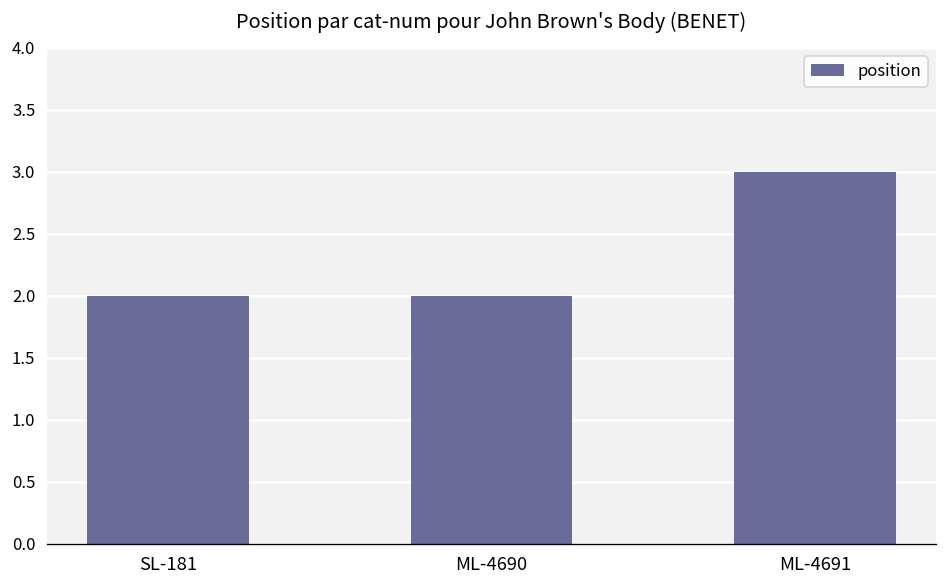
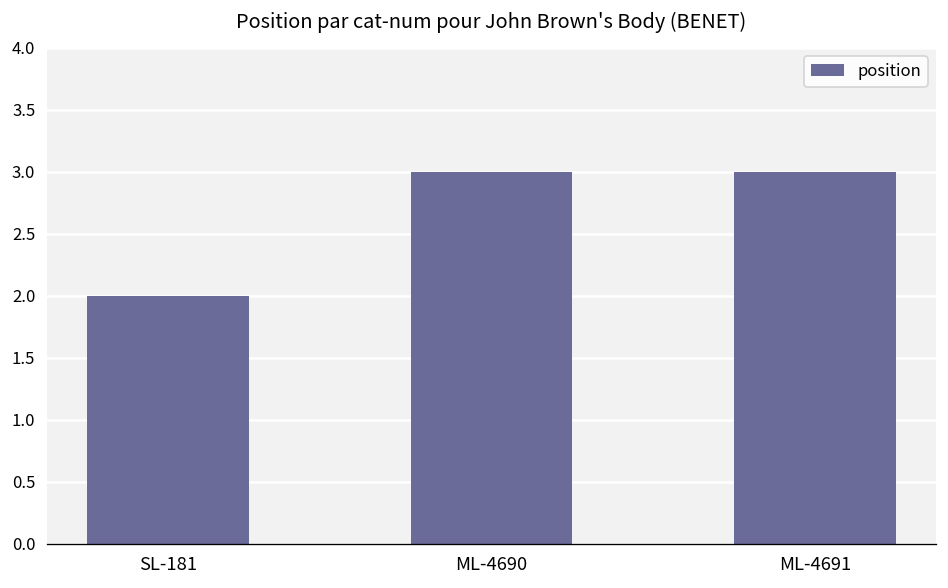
ML-4690: 2 -> 3
